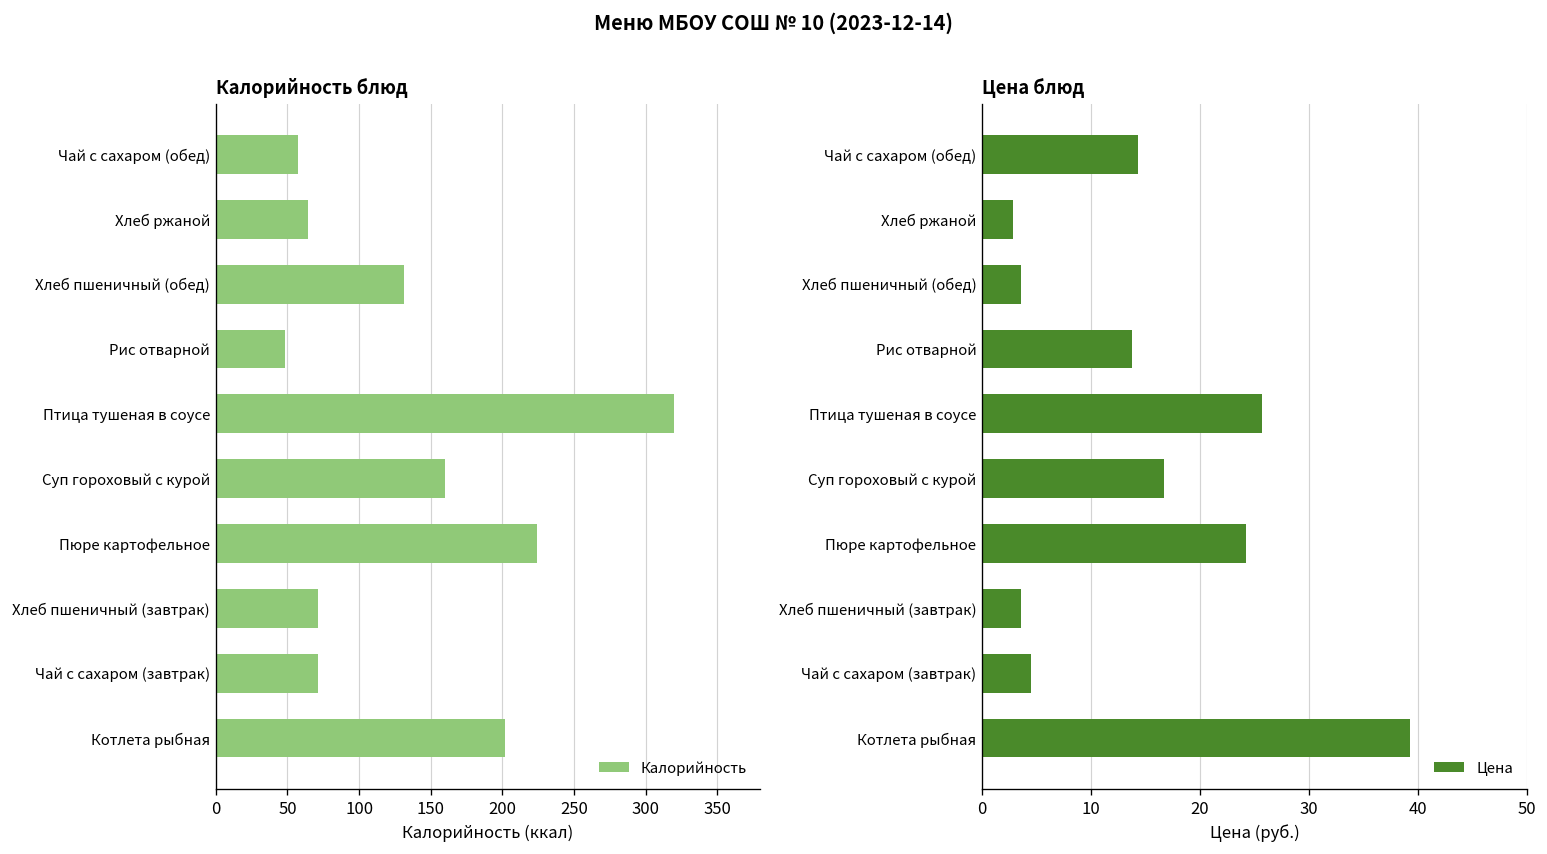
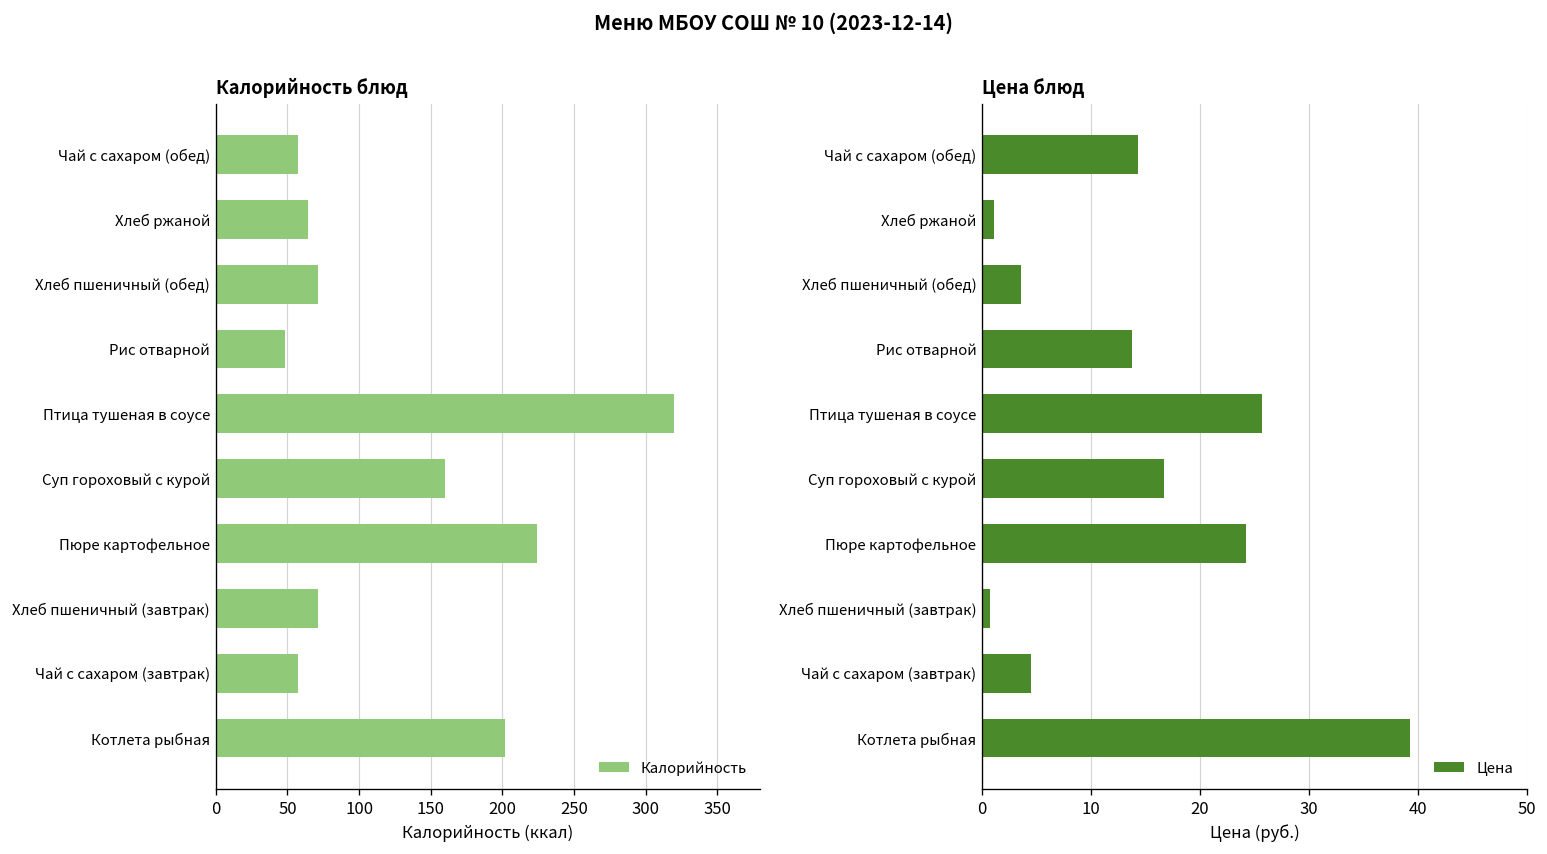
Калорийность блюд, Хлеб пшеничный (обед): 131 -> 71
Калорийность блюд, Чай с сахаром (завтрак): 71 -> 57
Цена блюд, Хлеб ржаной: 3 -> 1
Цена блюд, Хлеб пшеничный (завтрак): 4 -> 1
